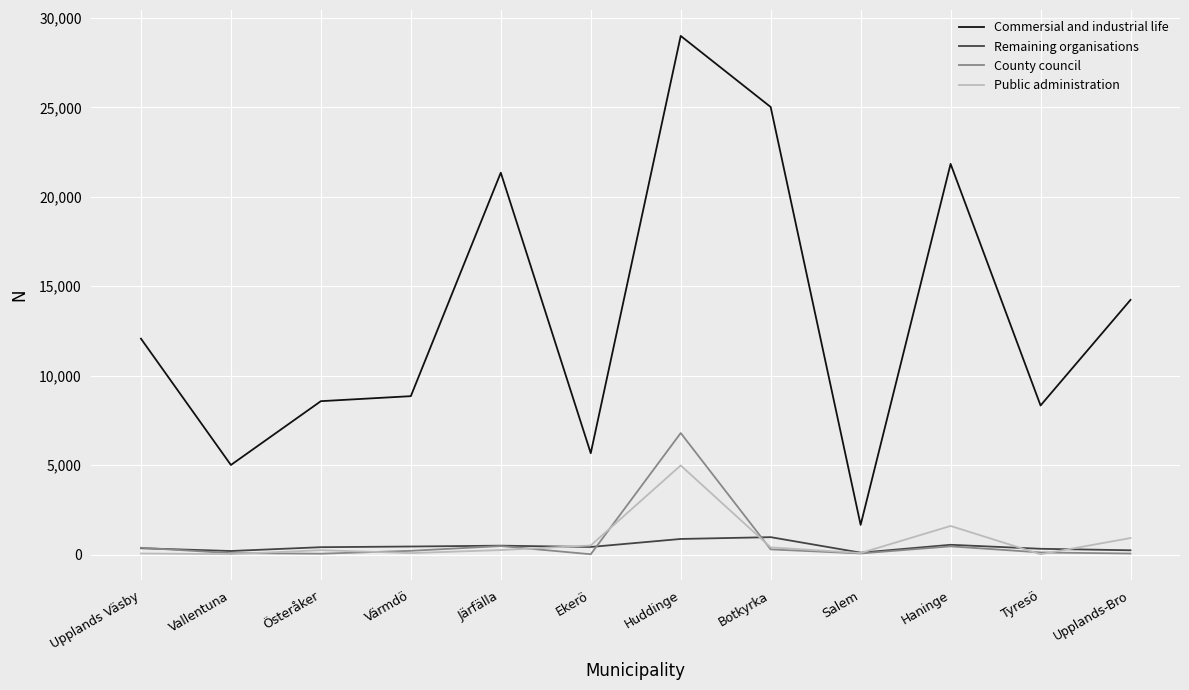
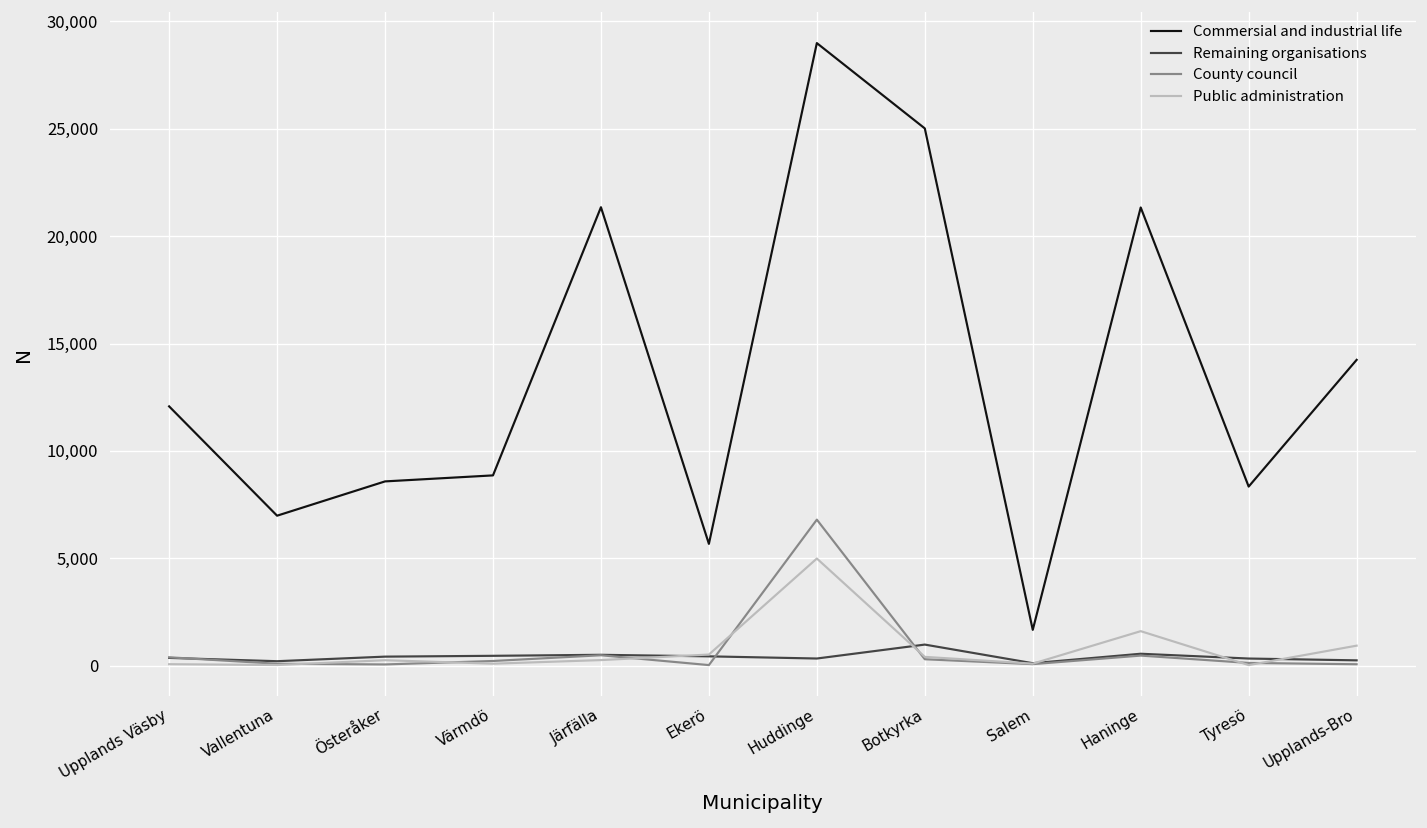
Commersial and industrial life, Vallentuna: 5,000 -> 7,000
Remaining organisations, Huddinge: 900 -> 300
Commersial and industrial life, Haninge: 21,800 -> 21,300
